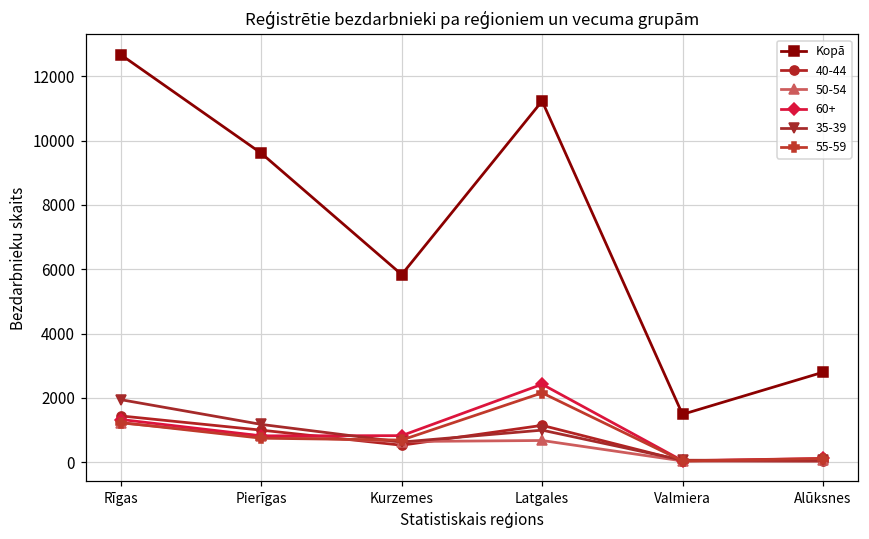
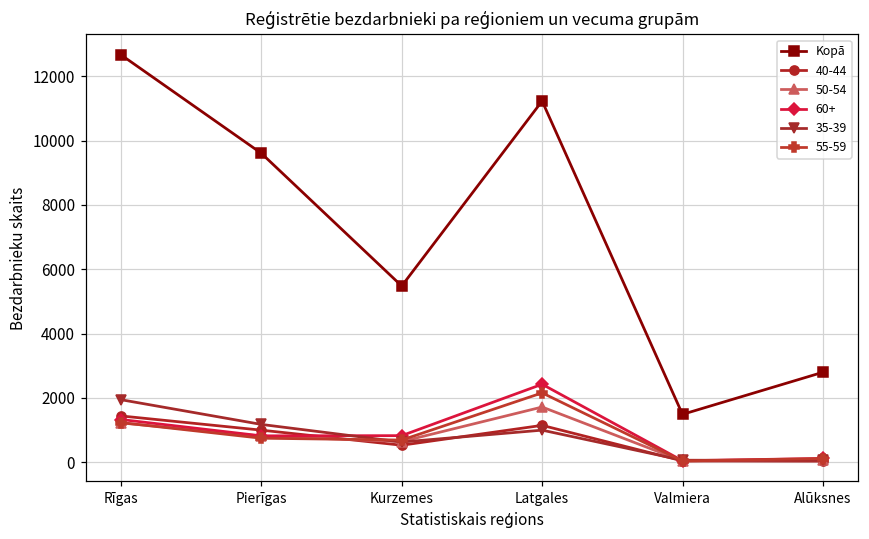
Kopā, Kurzemes: 5800 -> 5500
50-54, Latgales: 700 -> 1700
